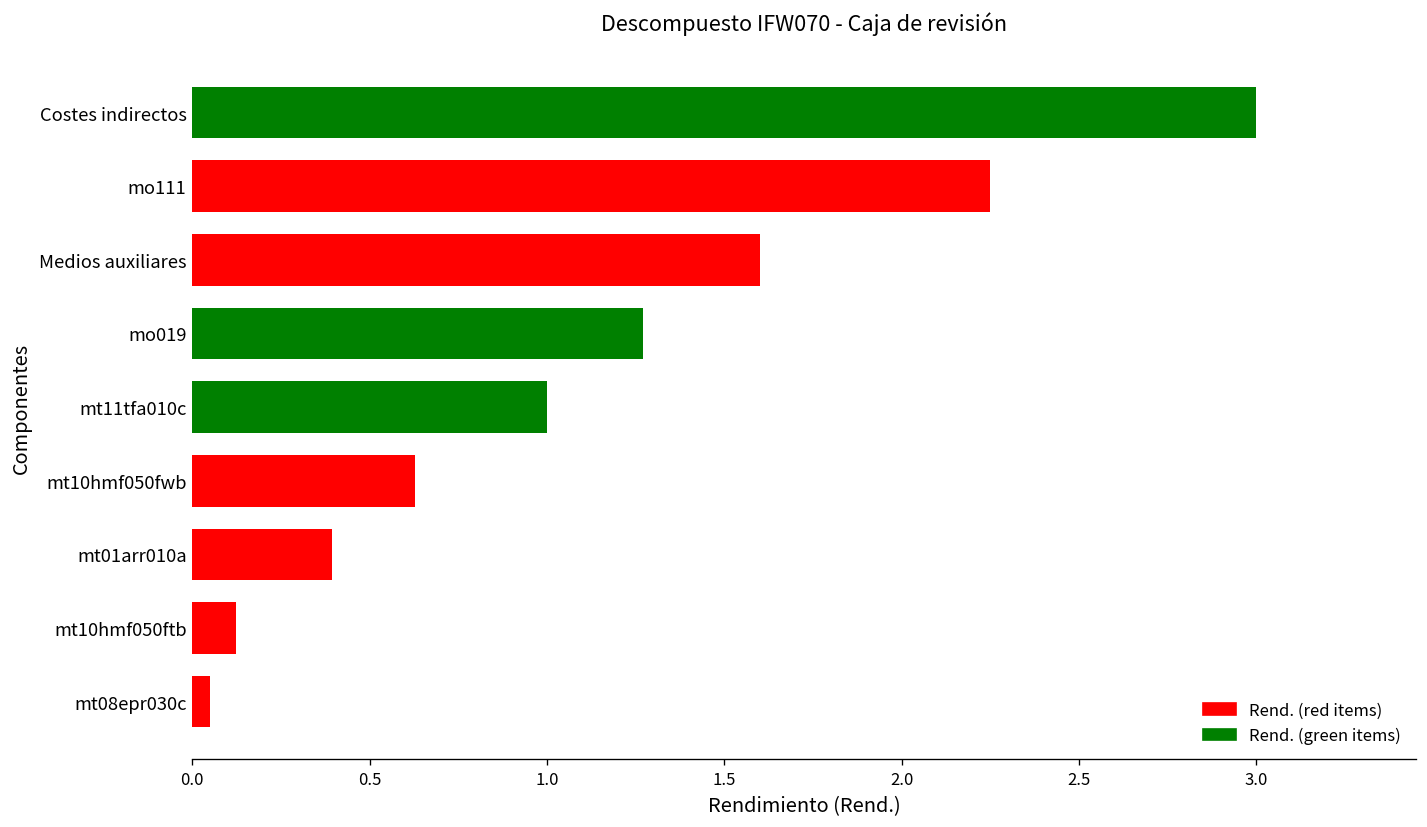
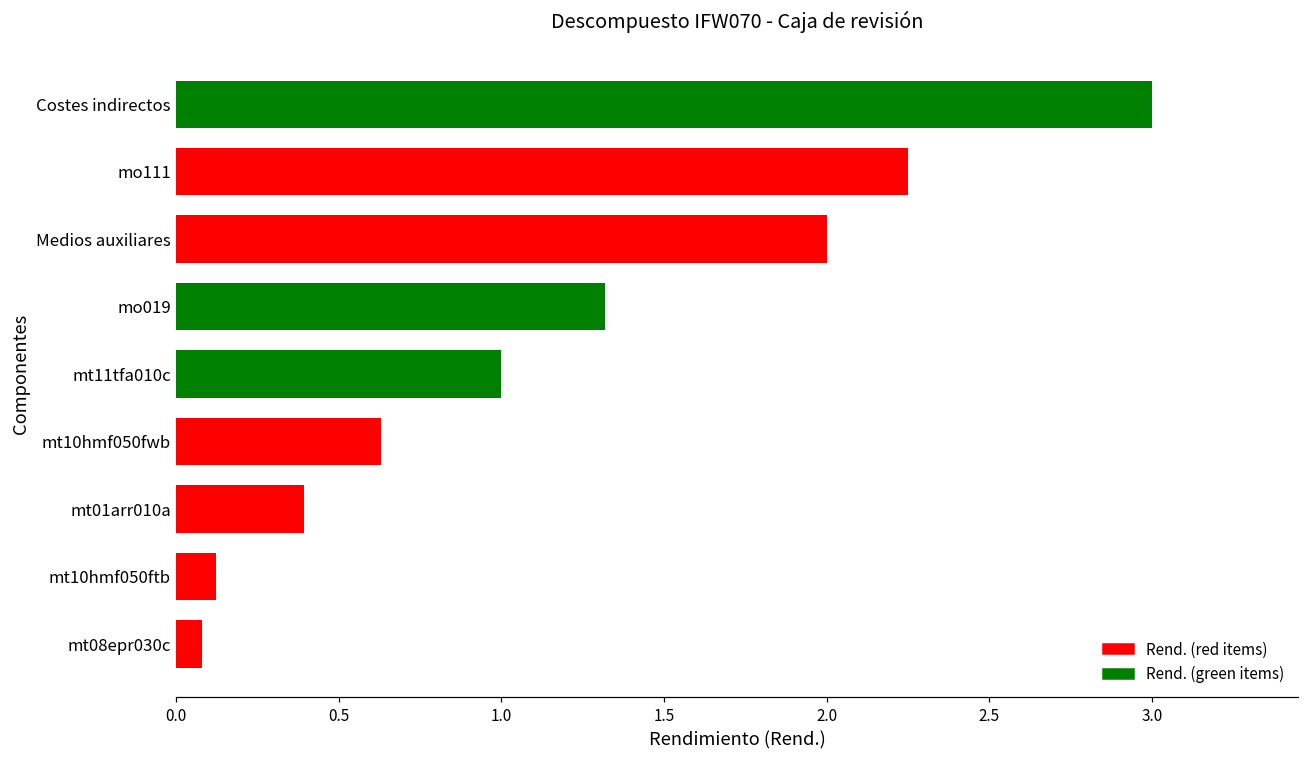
Medios auxiliares: 1.6 -> 2.0
mo019: 1.27 -> 1.32
mt08epr030c: 0.05 -> 0.08
